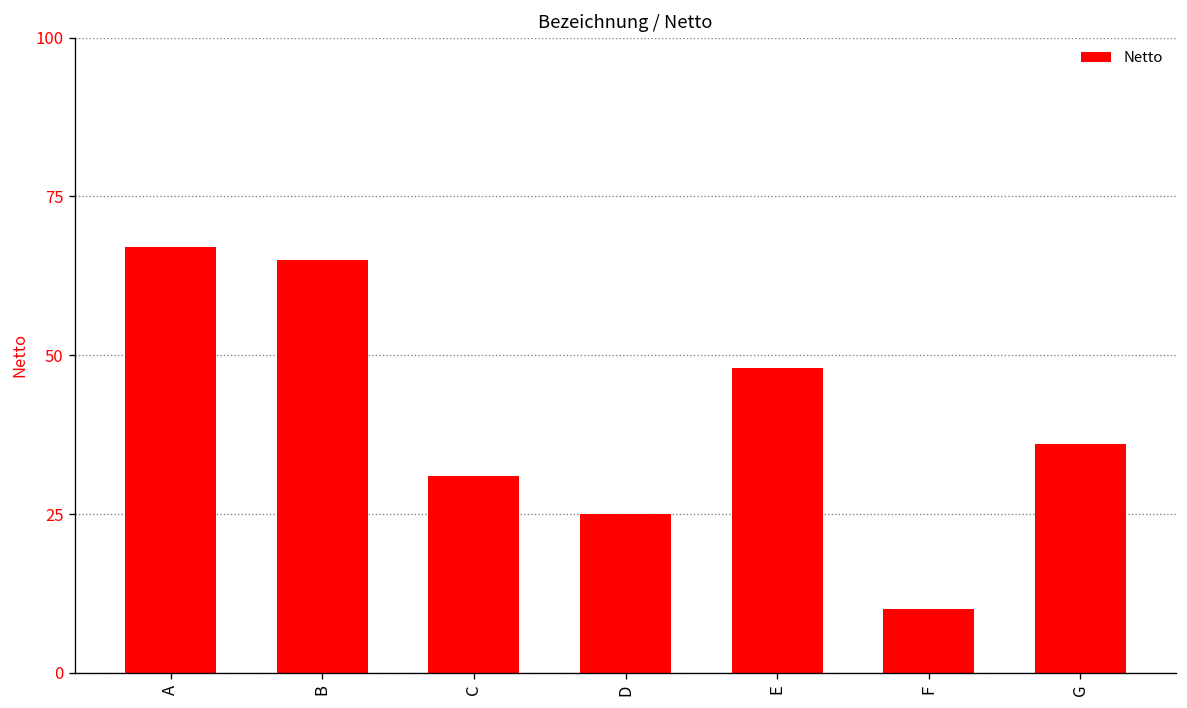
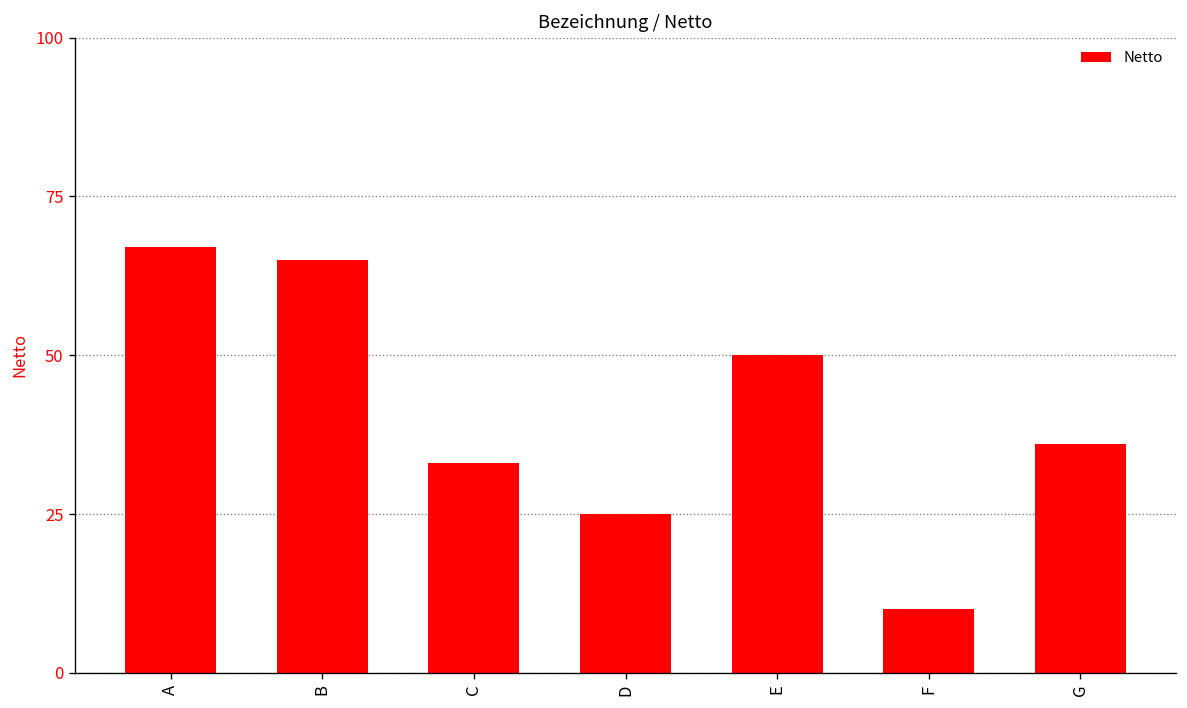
C: 31 -> 33
E: 48 -> 50
